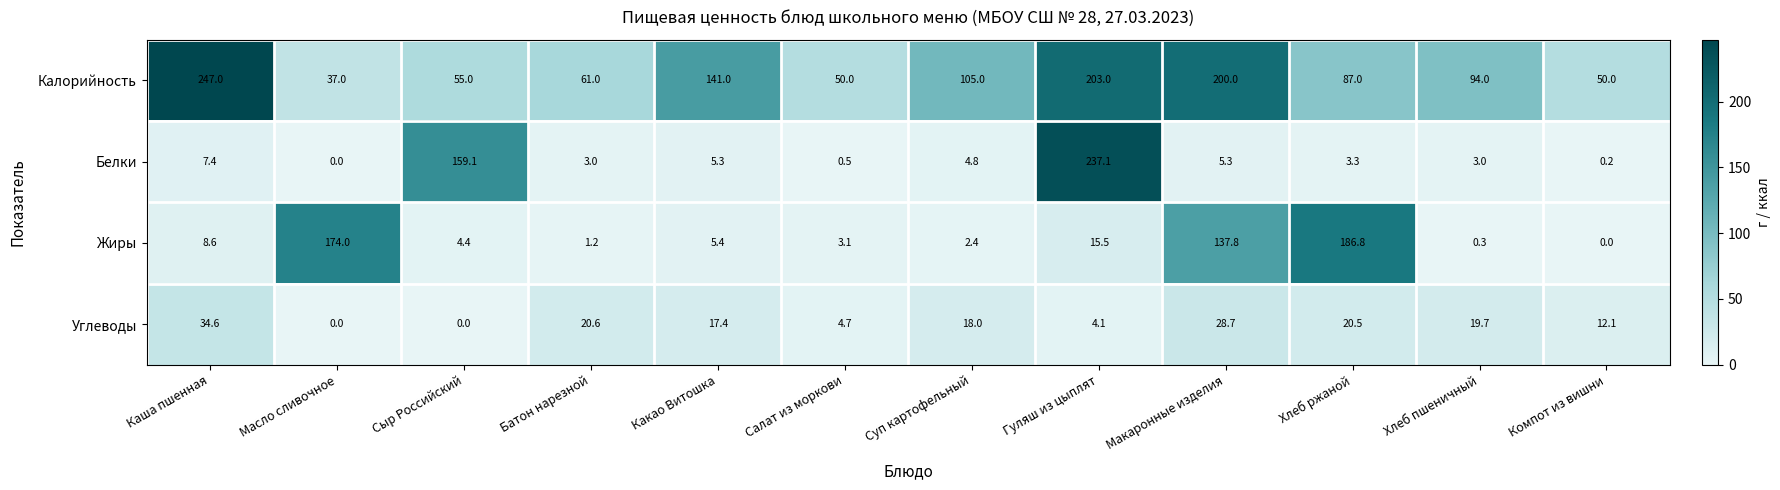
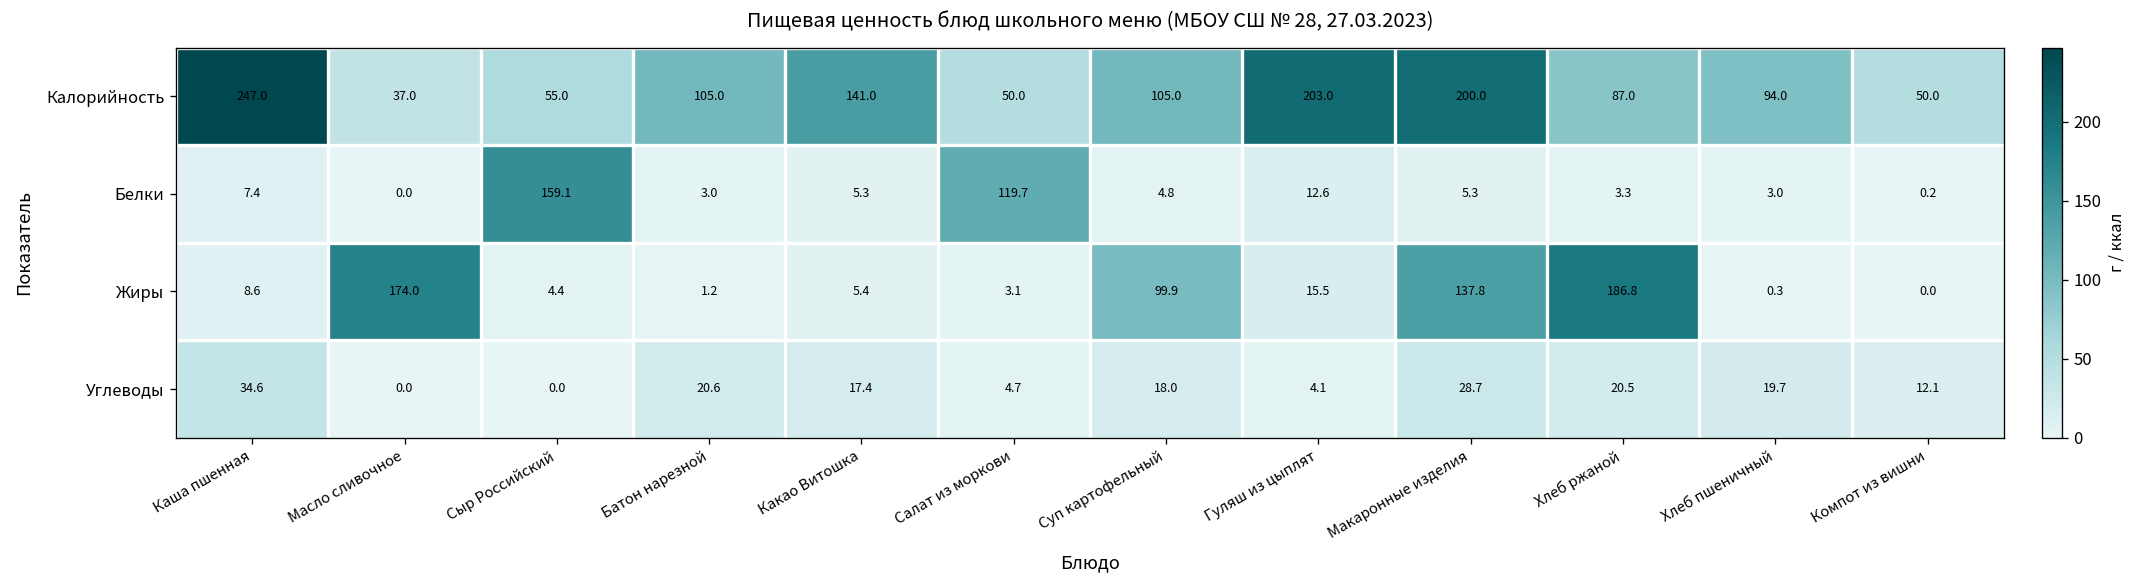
Калорийность, Батон нарезной: 61.0 -> 105.0
Белки, Салат из моркови: 0.5 -> 119.7
Белки, Гуляш из цыплят: 237.1 -> 12.6
Жиры, Суп картофельный: 2.4 -> 99.9
